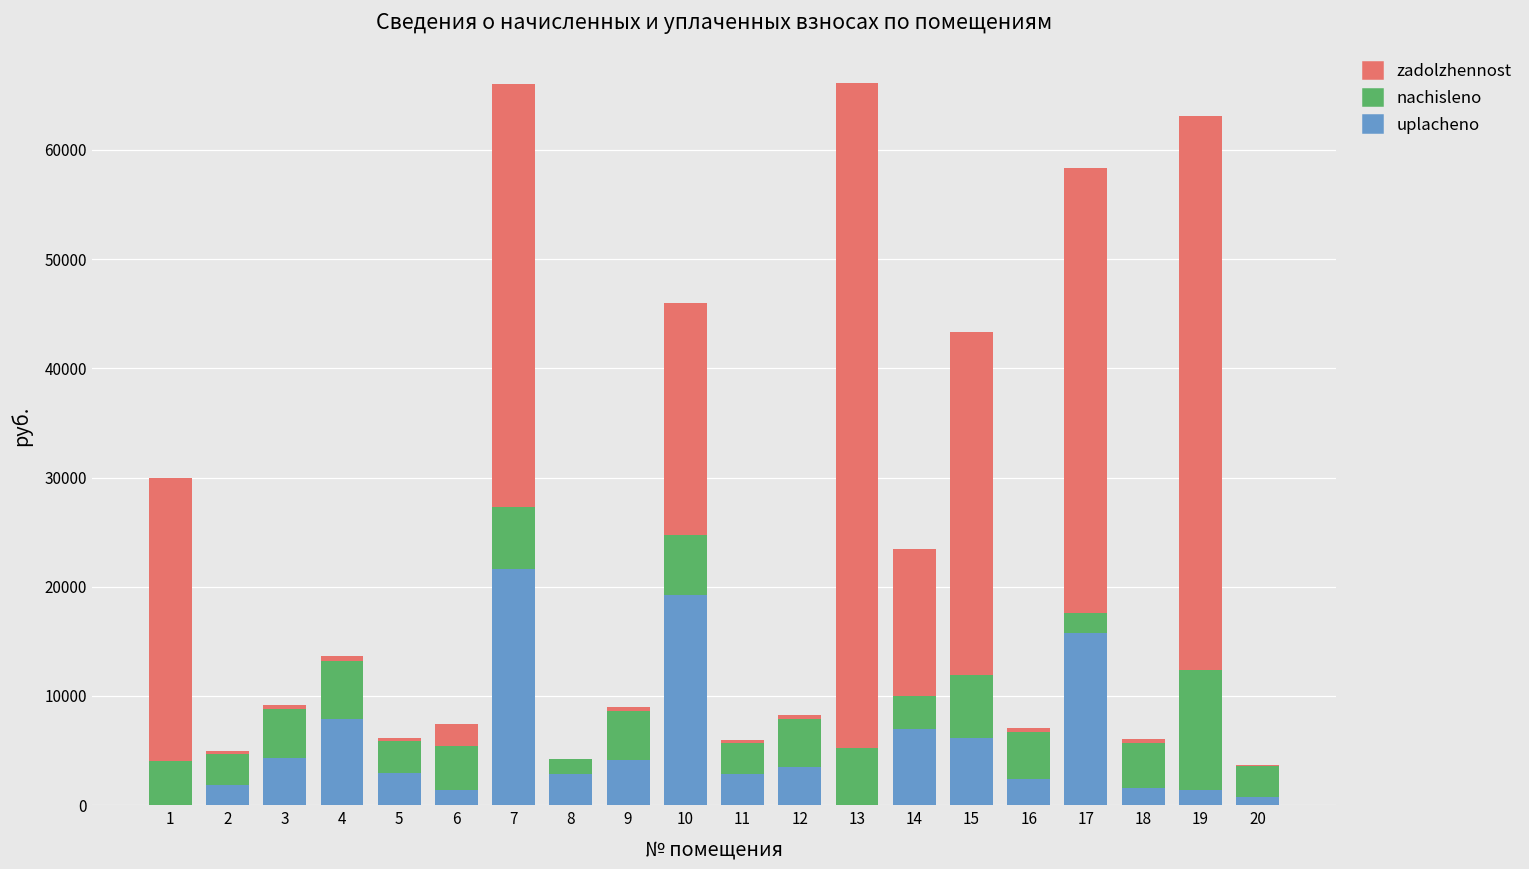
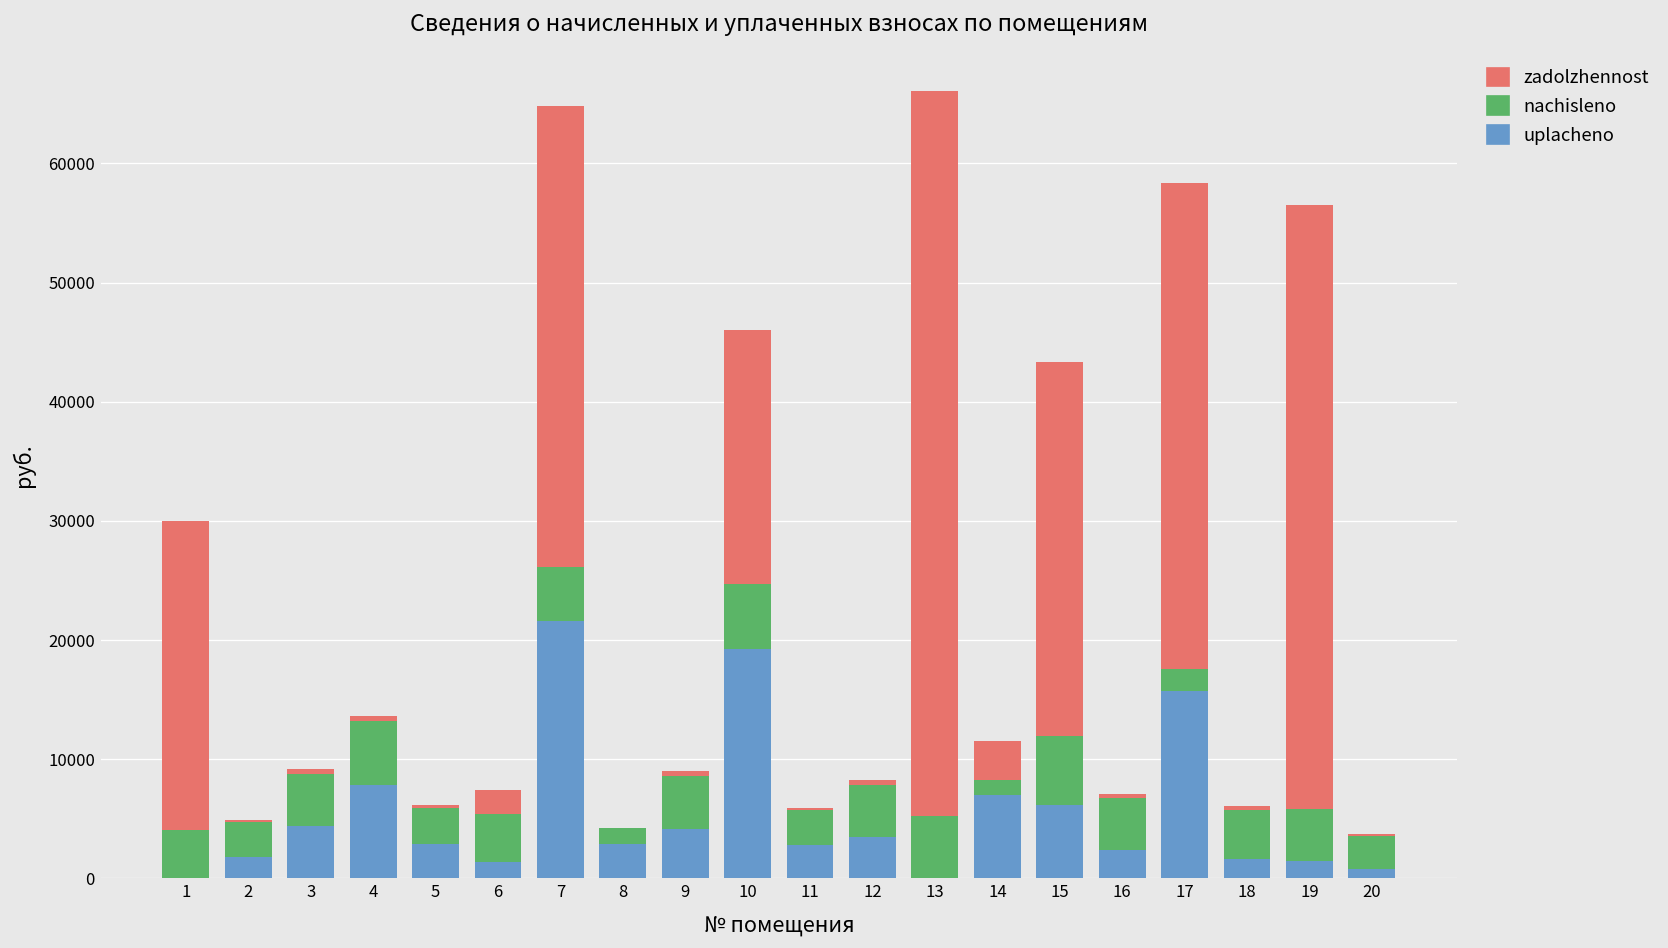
nachisleno, 7: 6000 -> 5000
nachisleno, 14: 3000 -> 1000
zadolzhennost, 14: 13000 -> 3000
nachisleno, 19: 11000 -> 4000
